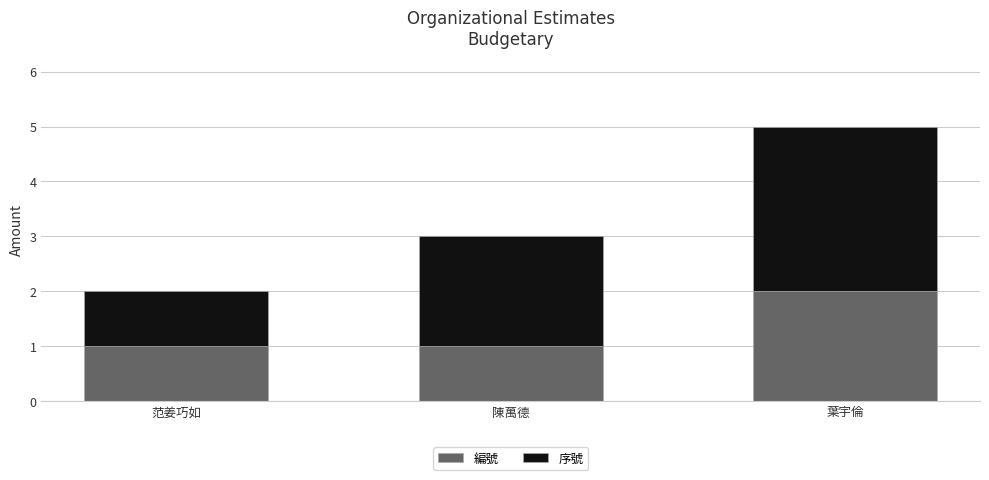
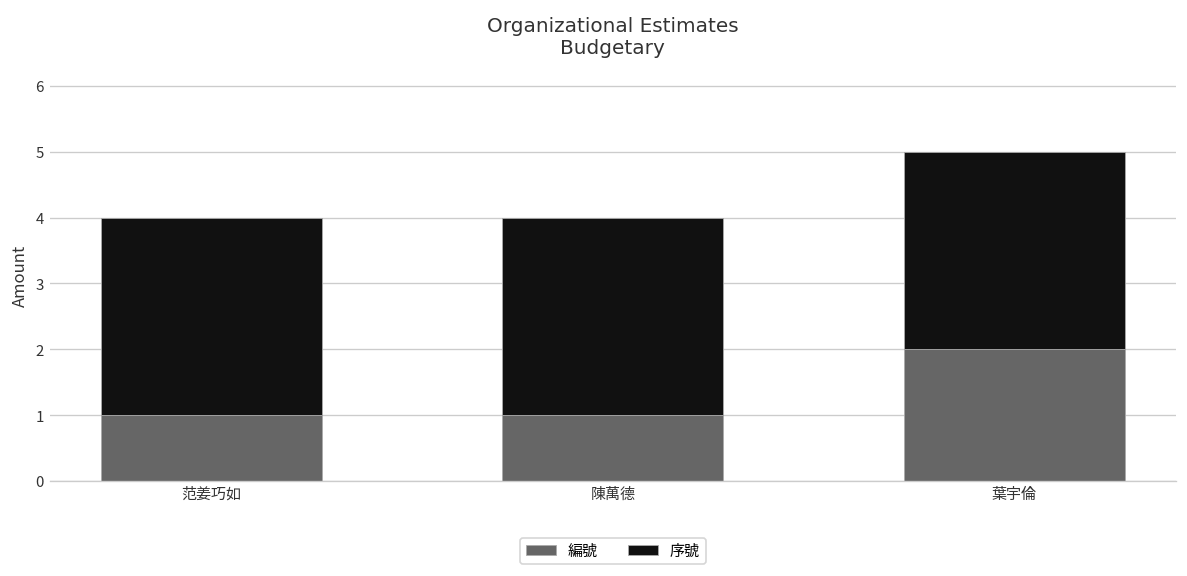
序號, 范姜巧如: 1 -> 3
序號, 陳萬德: 2 -> 3
